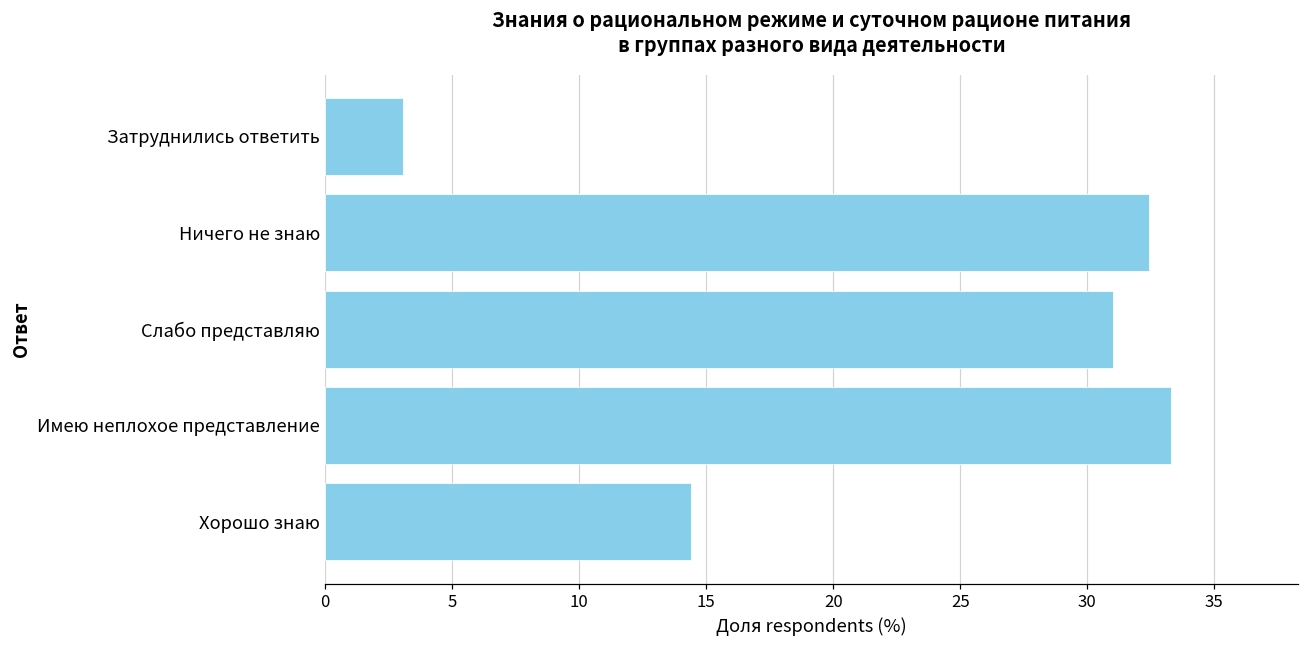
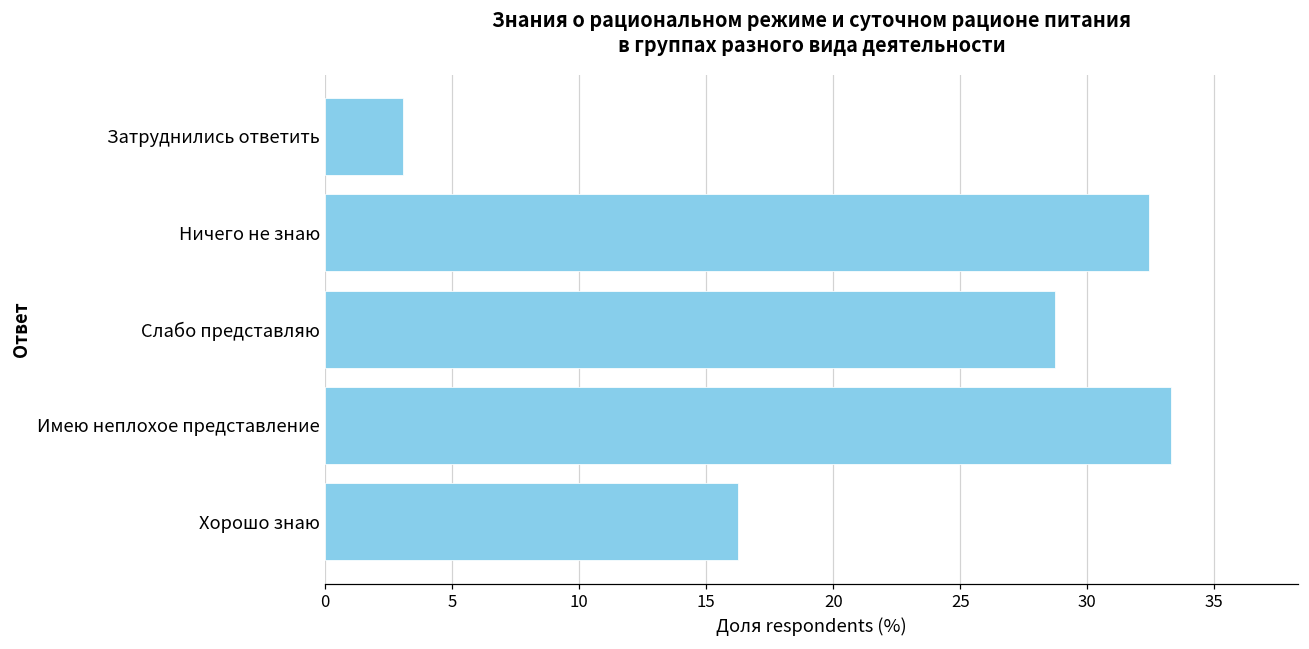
Слабо представляю: 31.0 -> 28.7
Хорошо знаю: 14.4 -> 16.2
